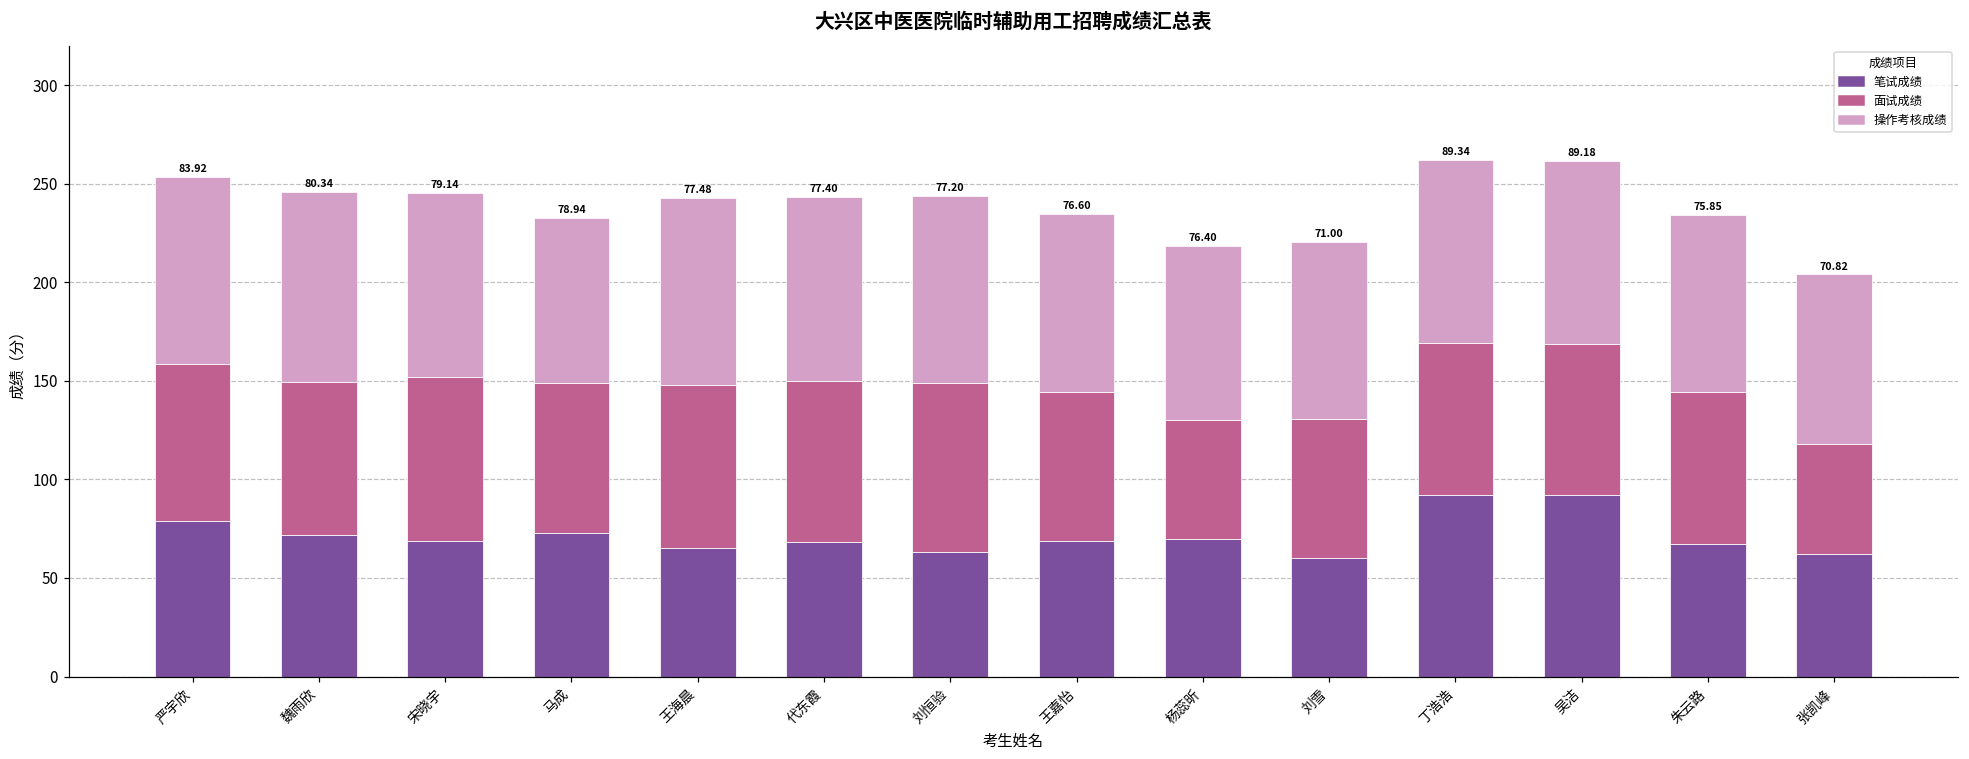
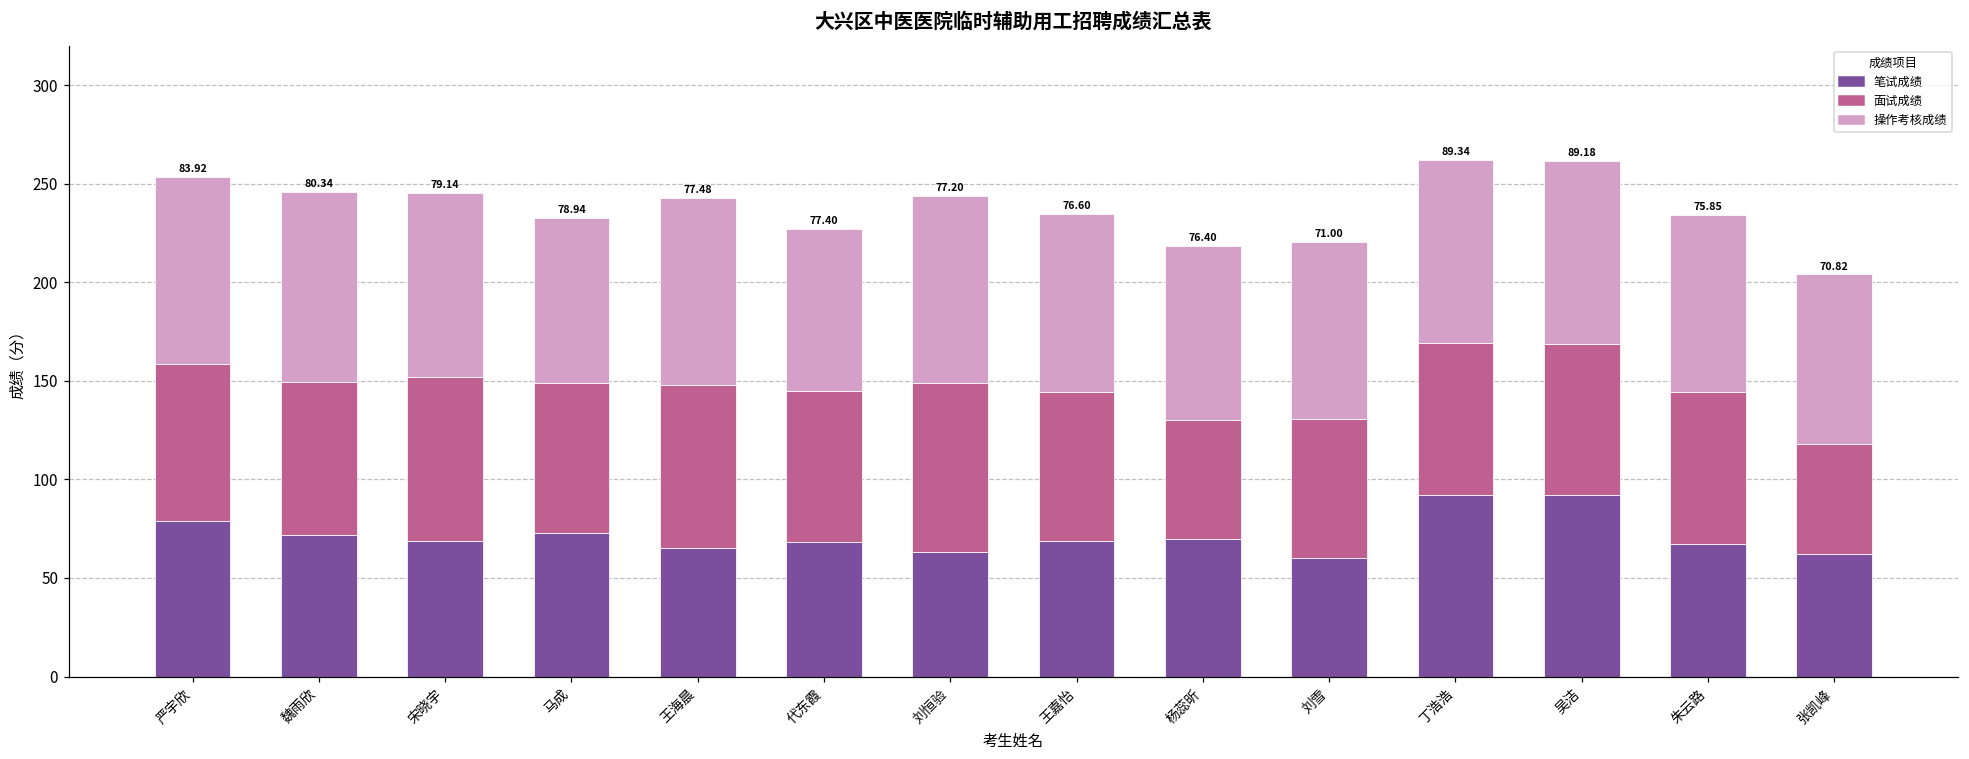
面试成绩, 代东霞: 82 -> 77
操作考核成绩, 代东霞: 94 -> 83
